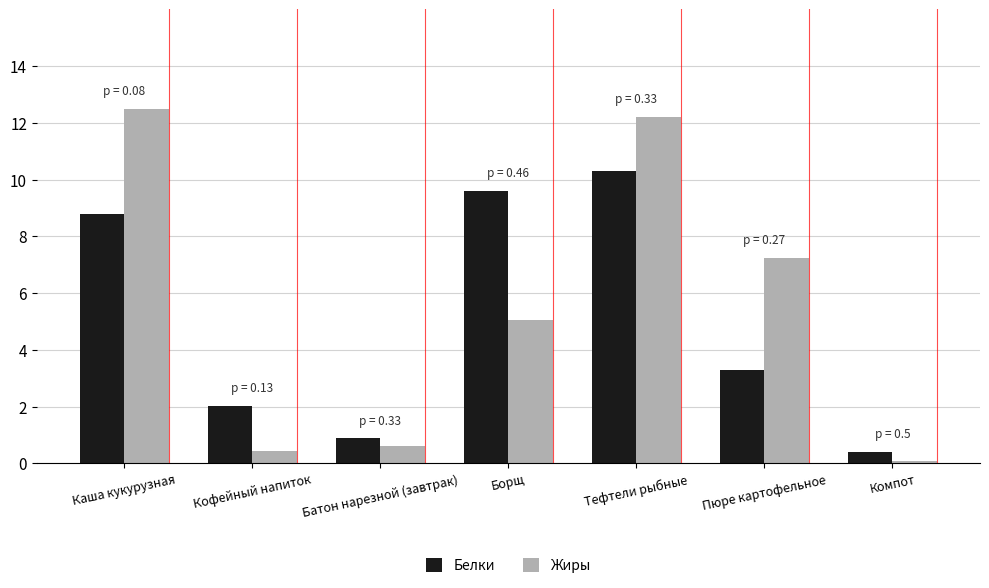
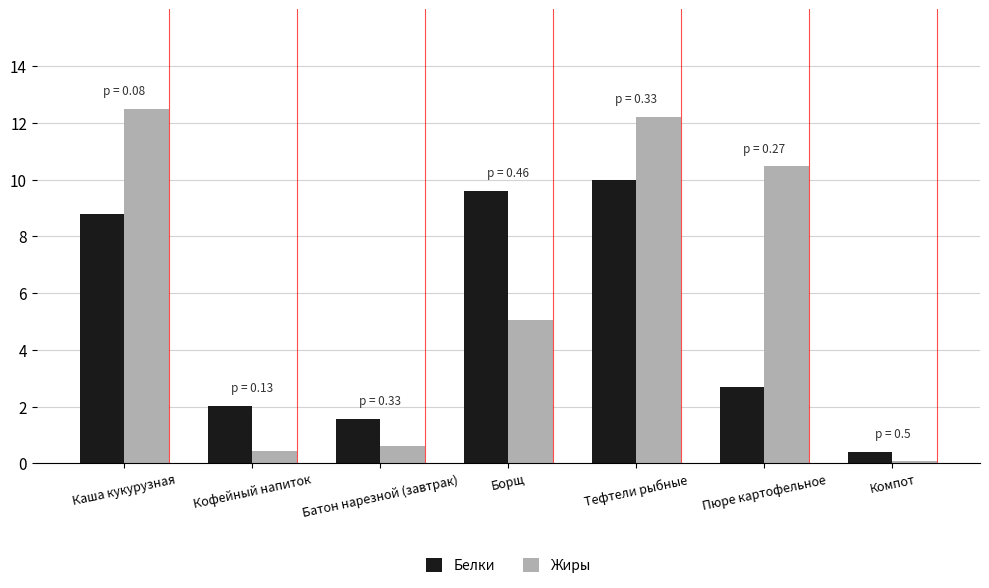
Белки, Батон нарезной (завтрак): 0.9 -> 1.6
Белки, Тефтели рыбные: 10.3 -> 10.0
Белки, Пюре картофельное: 3.3 -> 2.7
Жиры, Пюре картофельное: 7.2 -> 10.5
